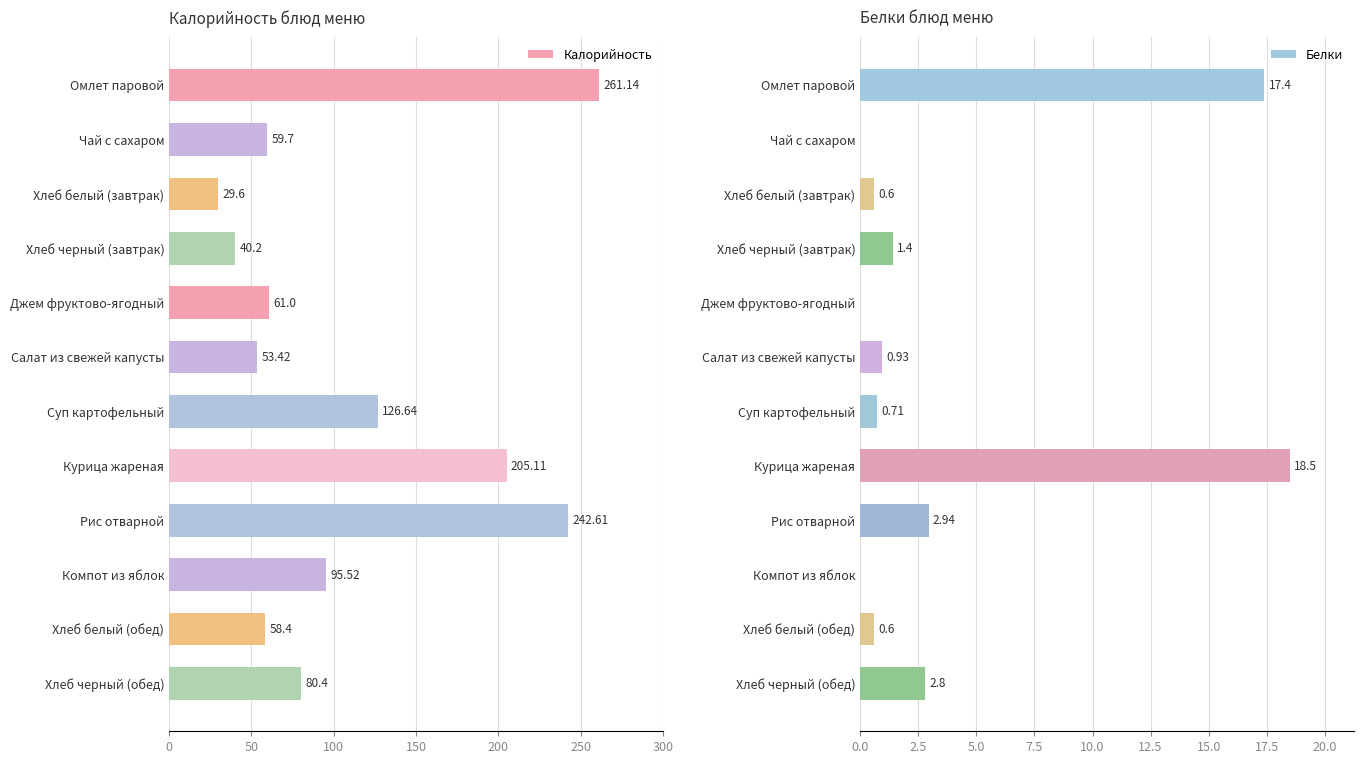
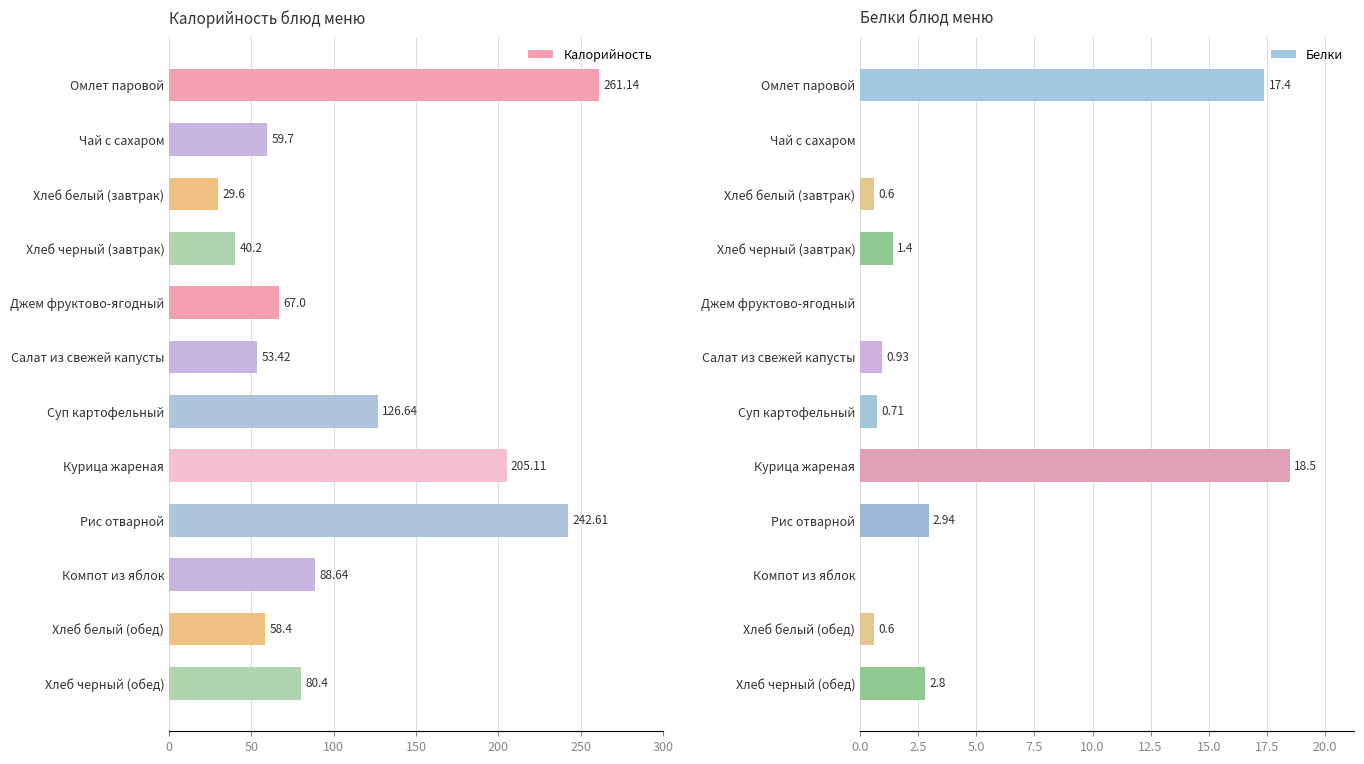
Калорийность блюд меню, Джем фруктово-ягодный: 61.0 -> 67.0
Калорийность блюд меню, Компот из яблок: 95.52 -> 88.64
